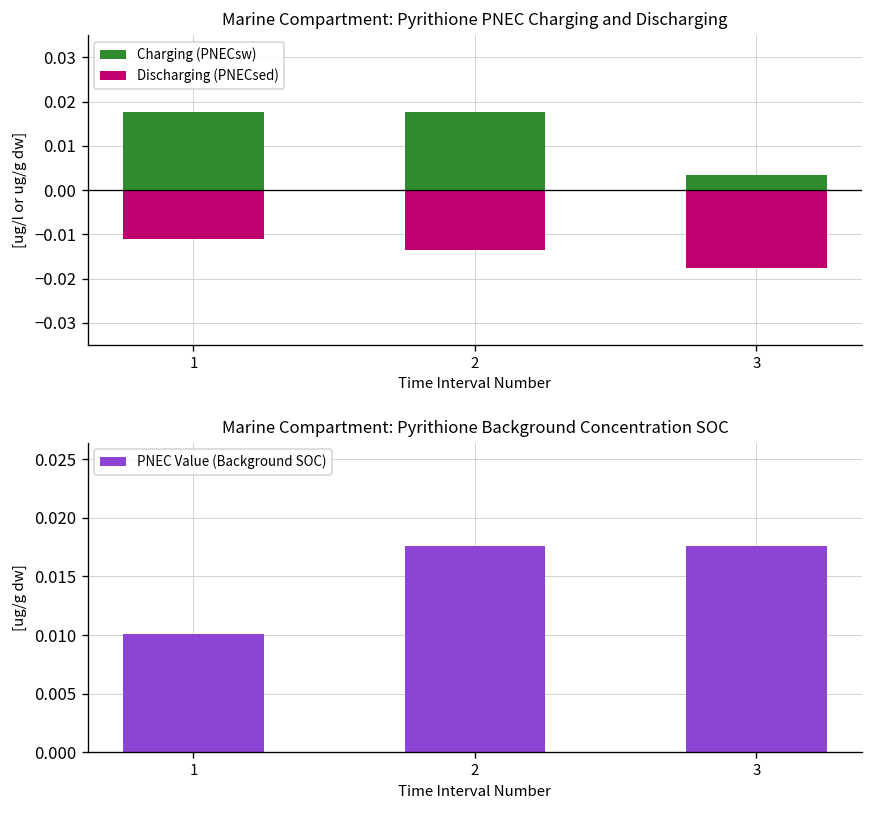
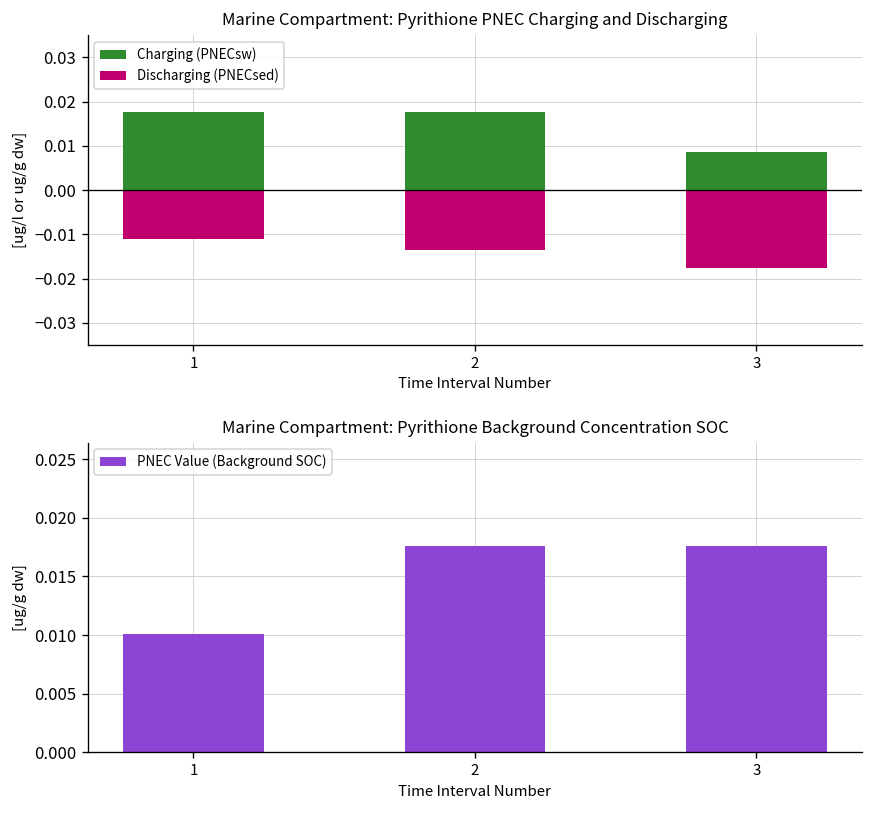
Marine Compartment: Pyrithione PNEC Charging and Discharging, Charging (PNECsw), 3: 0.004 -> 0.009
